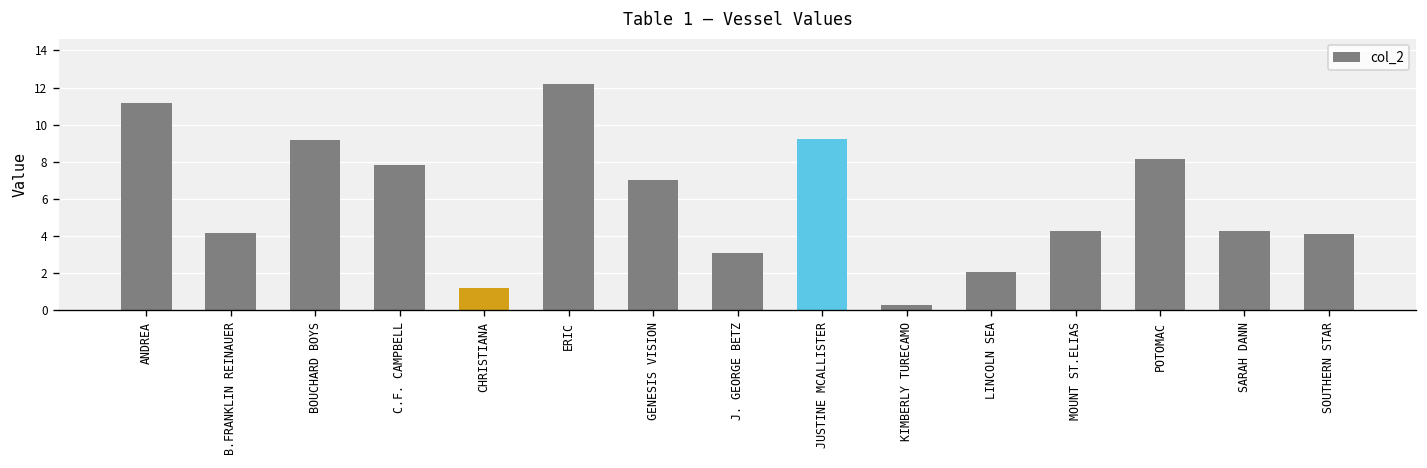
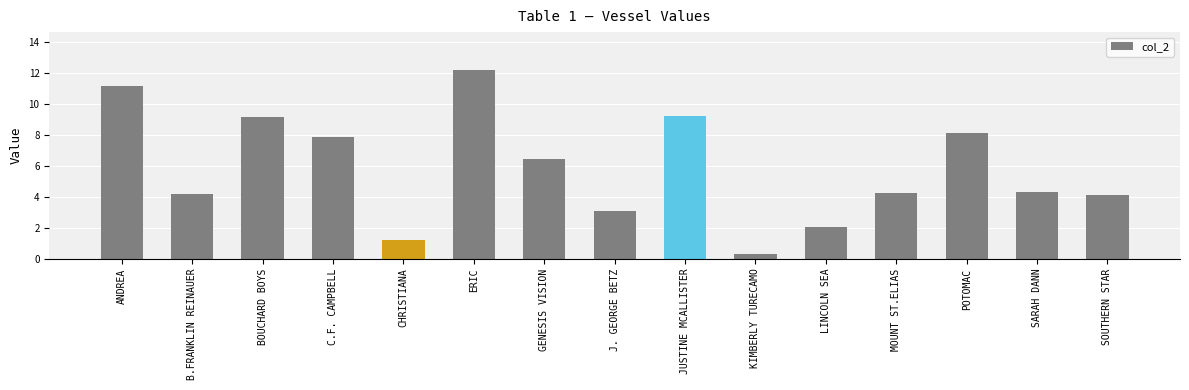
GENESIS VISION: 7.0 -> 6.5
